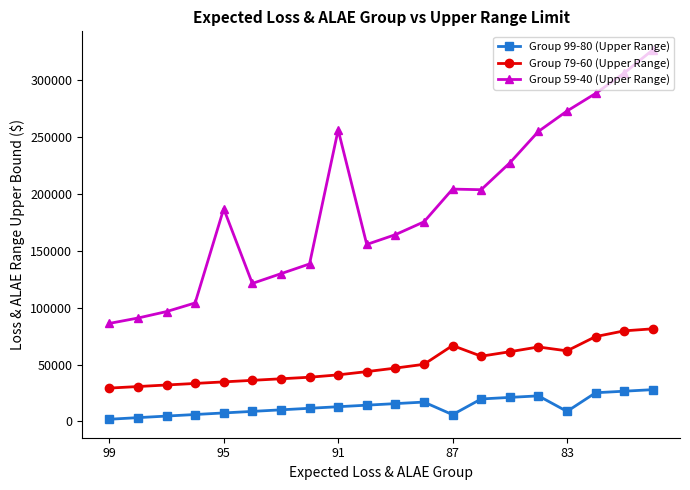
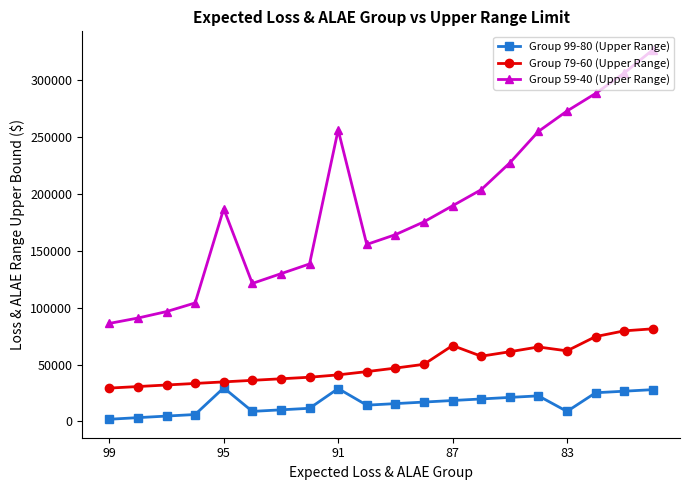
Group 99-80 (Upper Range), 95: 7000 -> 30000
Group 99-80 (Upper Range), 91: 13000 -> 29000
Group 99-80 (Upper Range), 87: 6000 -> 18000
Group 59-40 (Upper Range), 87: 204000 -> 189000
